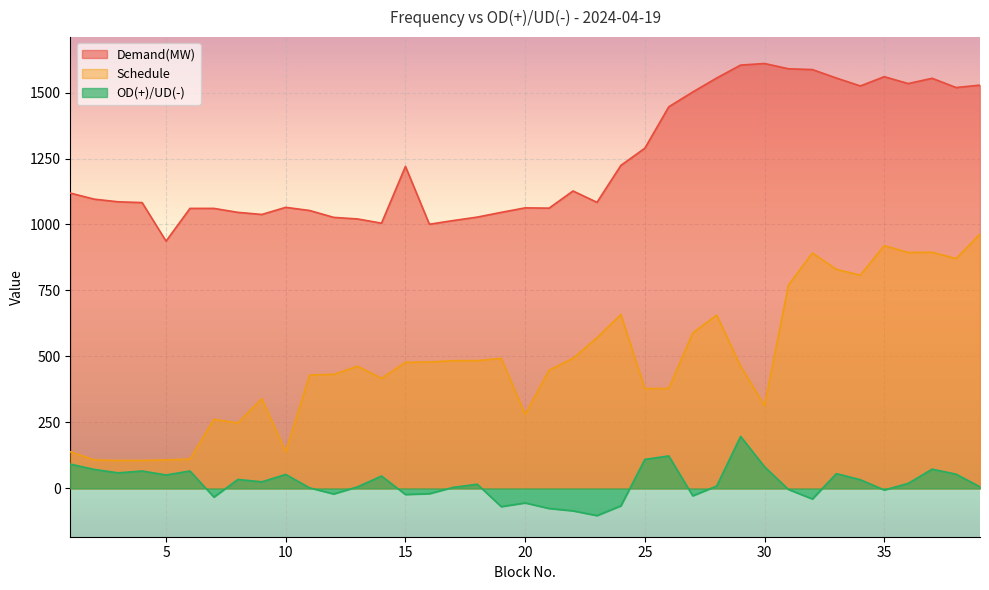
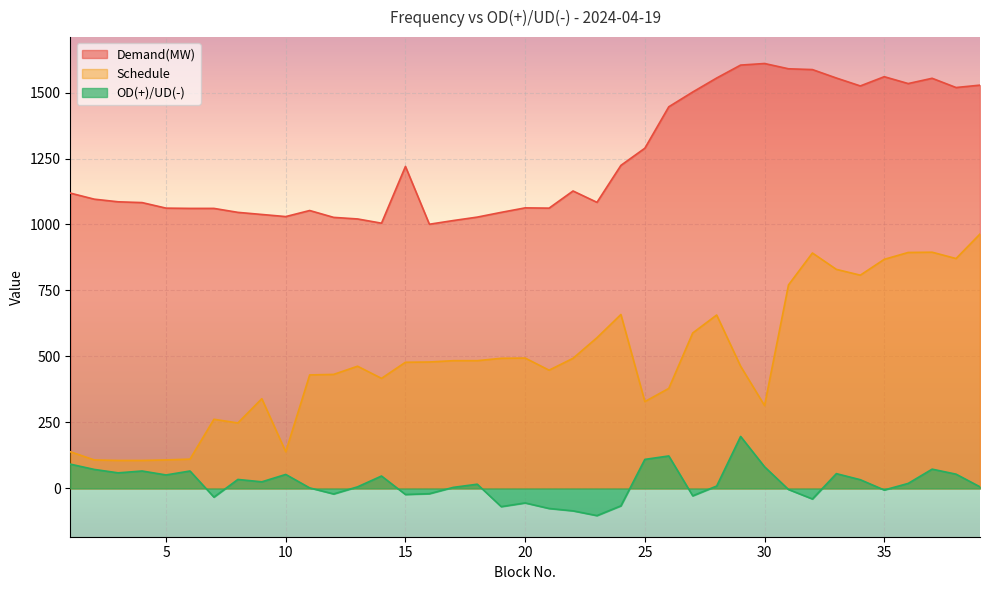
Demand(MW), 5: 940 -> 1060
Demand(MW), 10: 1070 -> 1030
Schedule, 20: 280 -> 490
Schedule, 25: 380 -> 330
Schedule, 35: 920 -> 870
